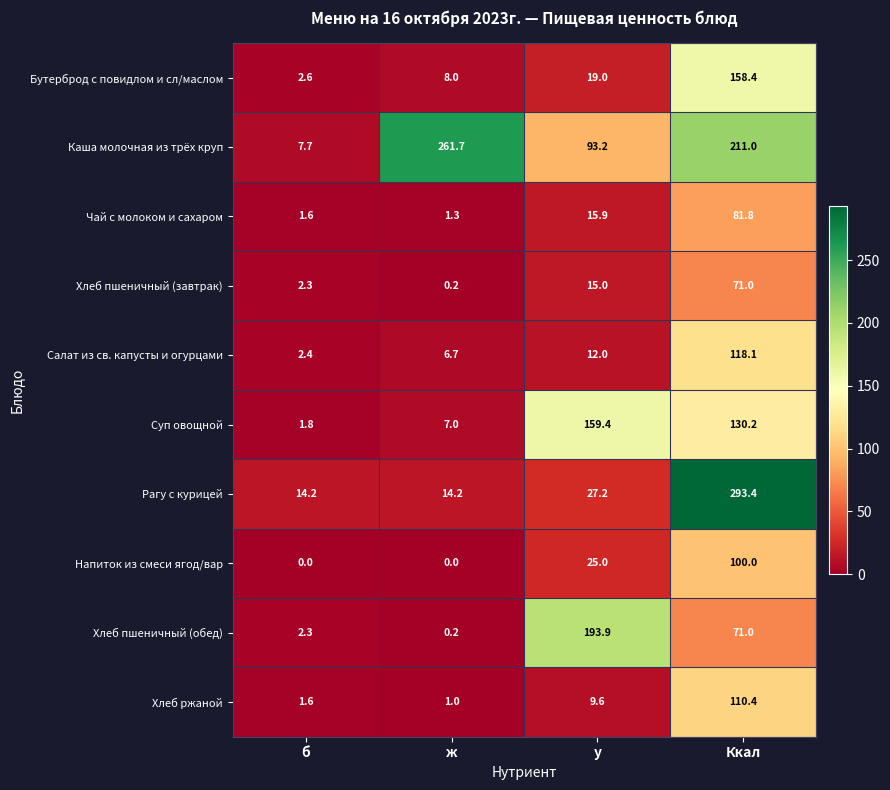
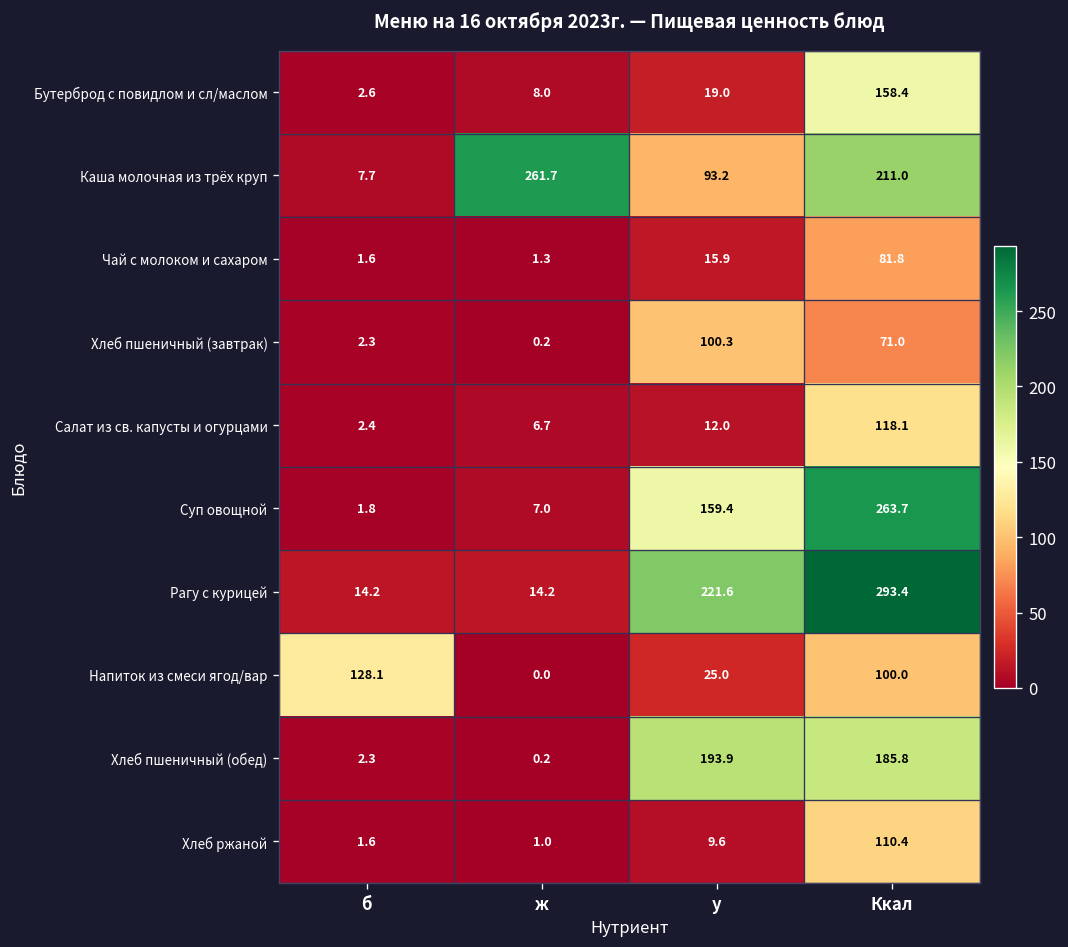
Хлеб пшеничный (завтрак), у: 15.0 -> 100.3
Суп овощной, Ккал: 130.2 -> 263.7
Рагу с курицей, у: 27.2 -> 221.6
Напиток из смеси ягод/вар, б: 0.0 -> 128.1
Хлеб пшеничный (обед), Ккал: 71.0 -> 185.8
